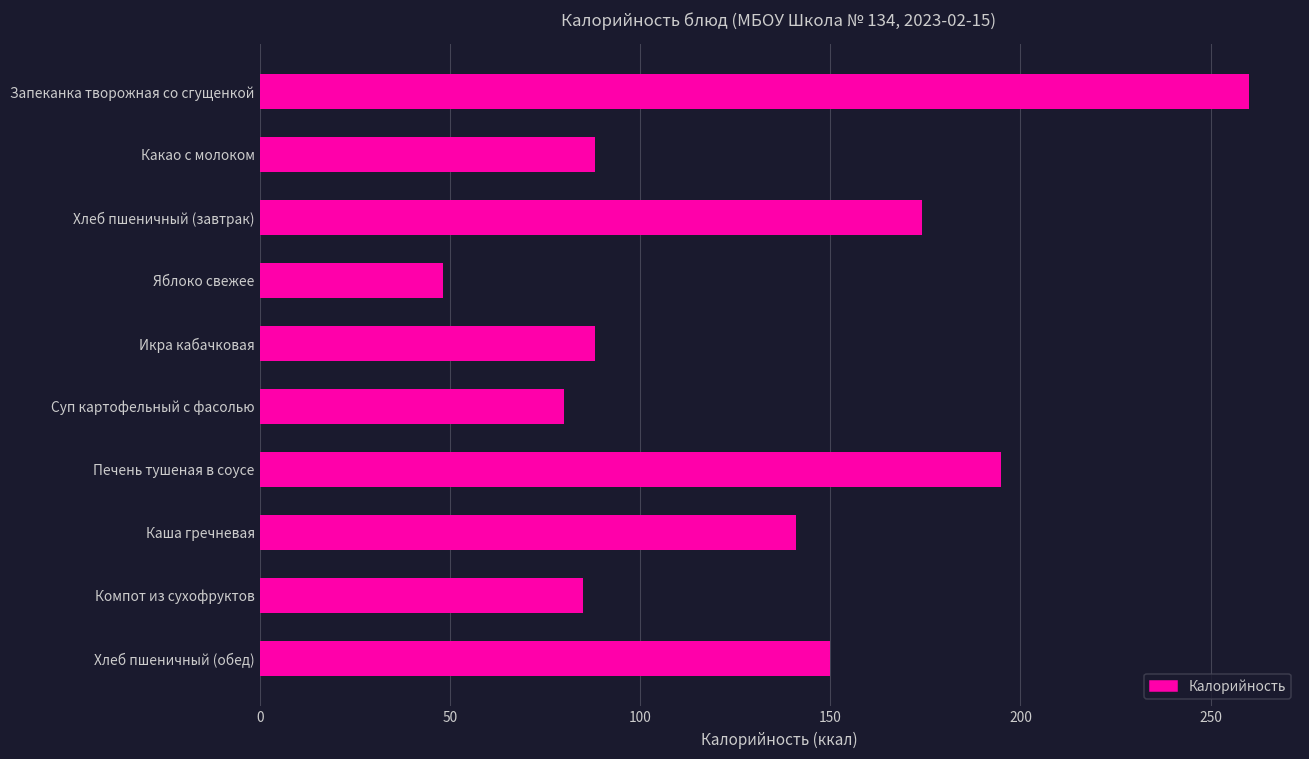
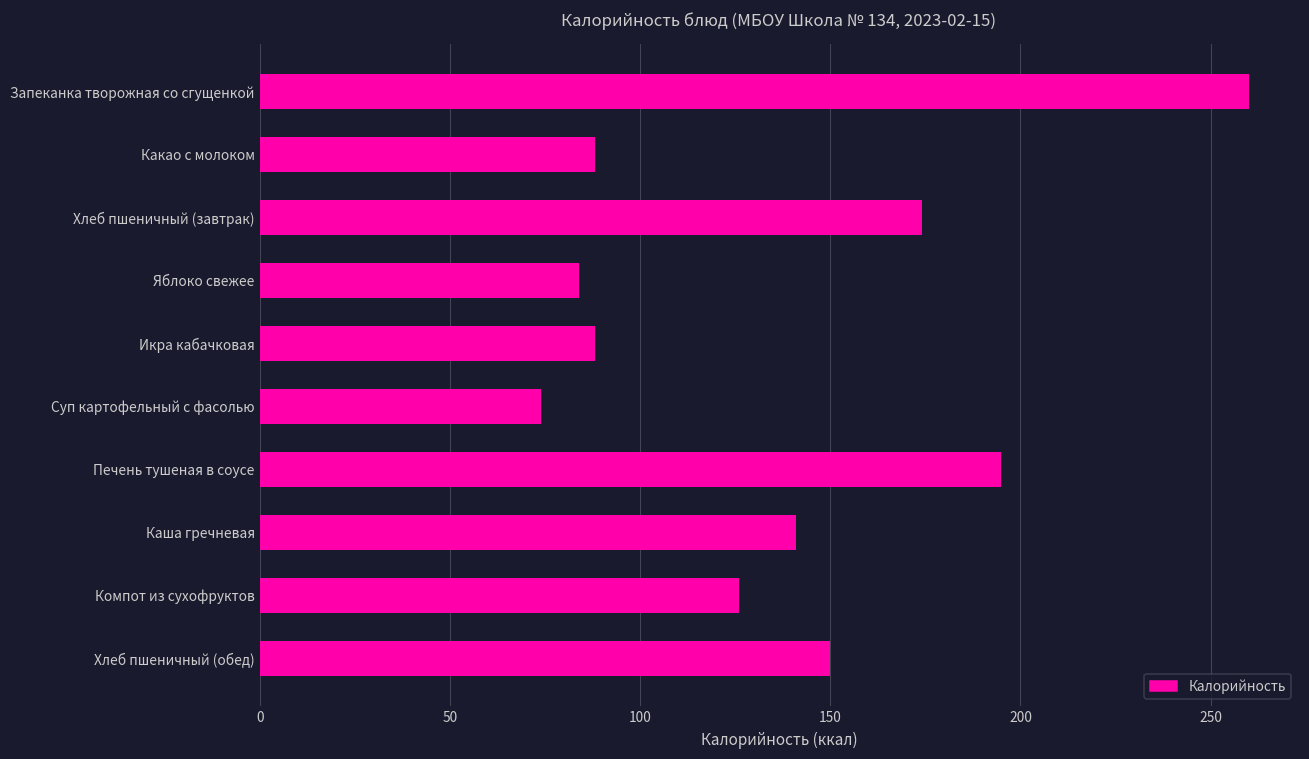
Яблоко свежее: 48 -> 84
Суп картофельный с фасолью: 80 -> 74
Компот из сухофруктов: 85 -> 126
